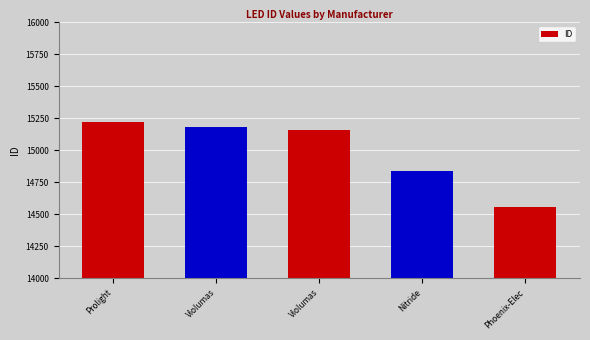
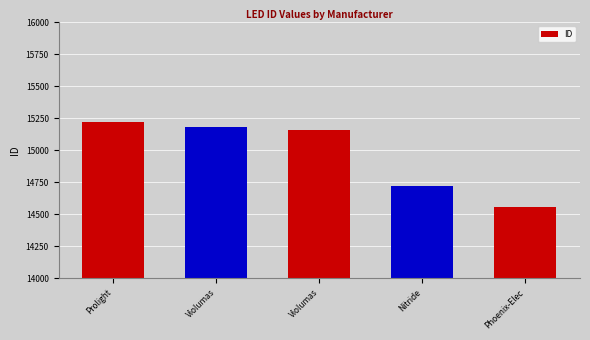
Nitride: 14840 -> 14720
